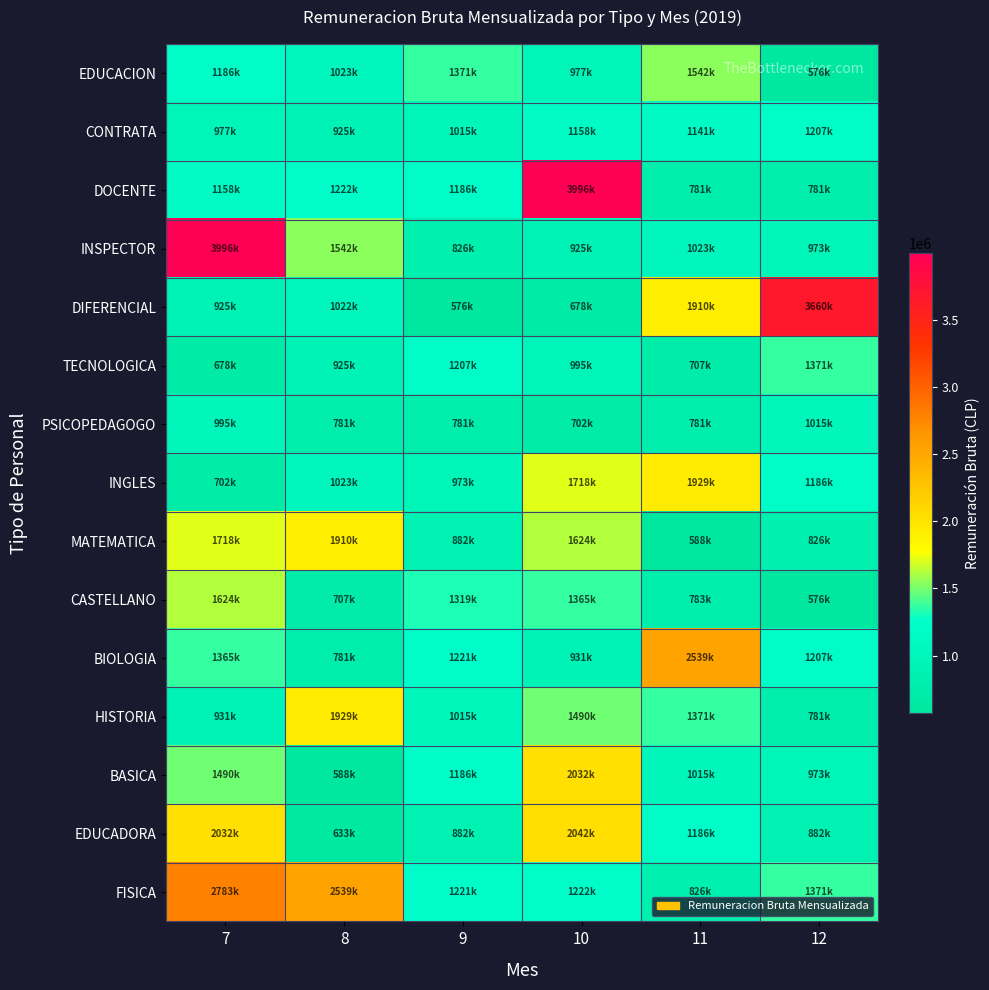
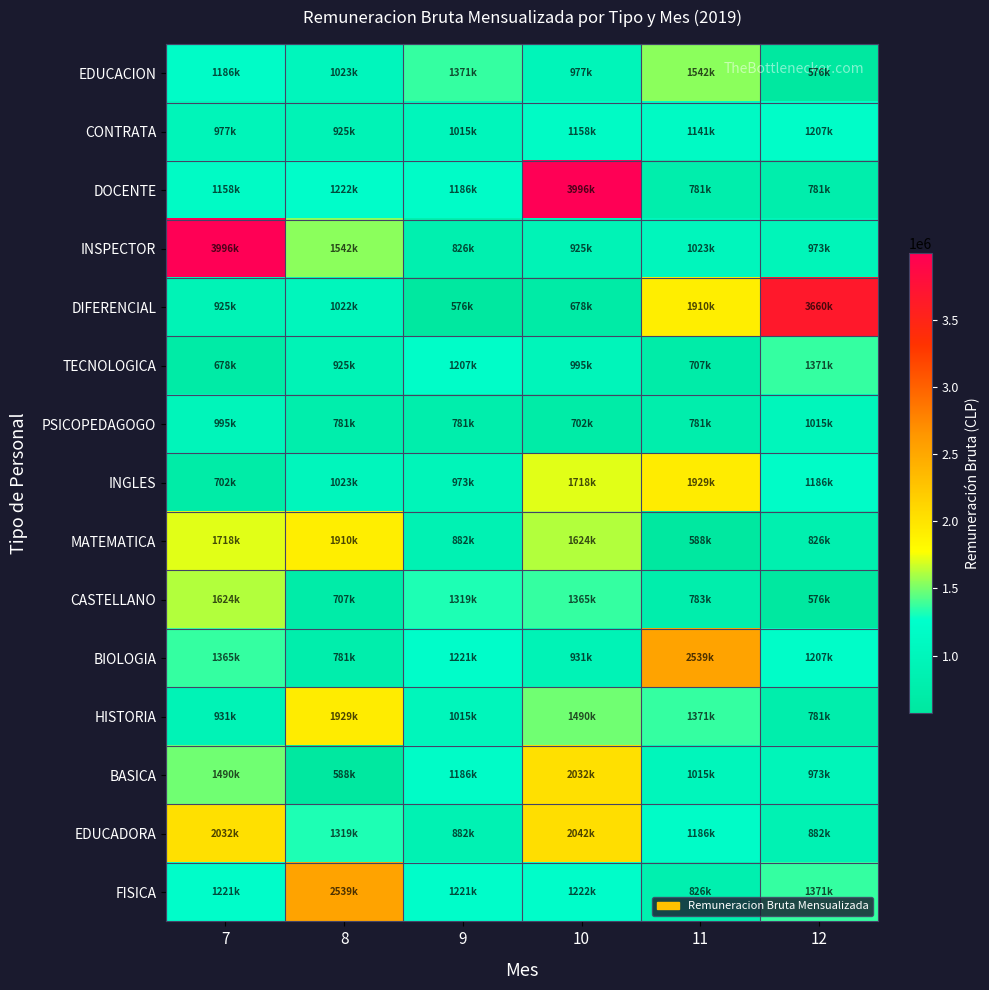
EDUCADORA, 8: 633k -> 1319k
FISICA, 7: 2783k -> 1221k
